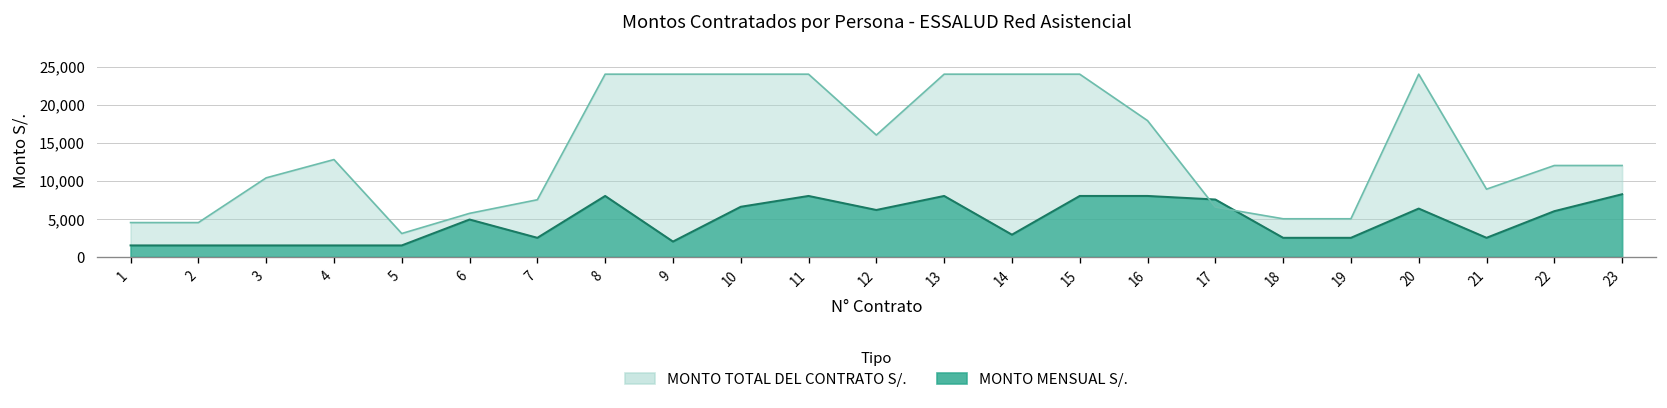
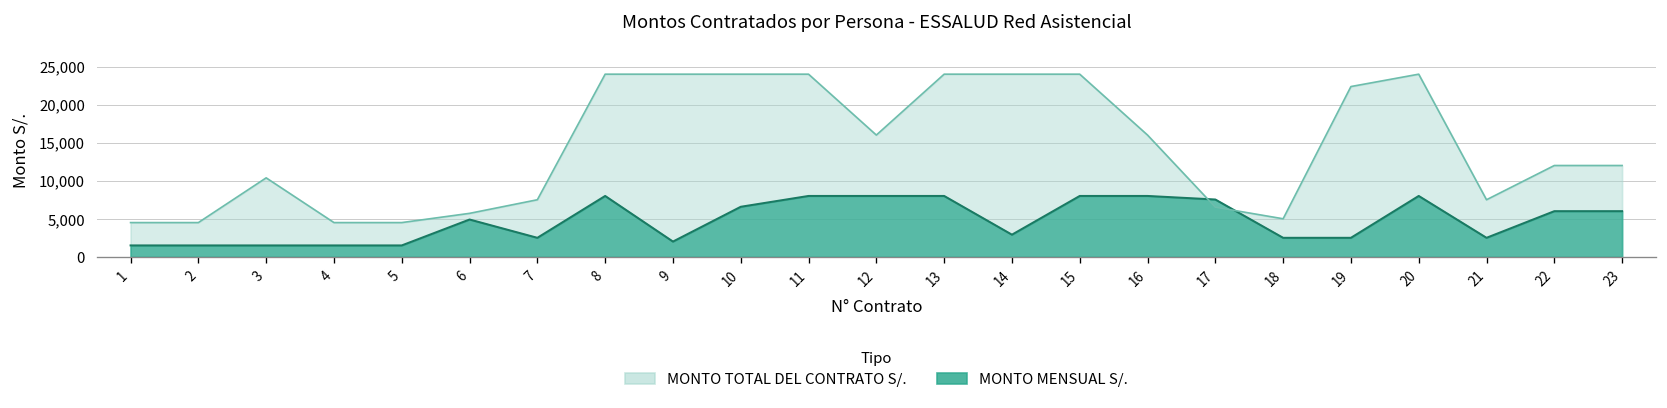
MONTO TOTAL DEL CONTRATO S/., 4: 13,000 -> 5,000
MONTO TOTAL DEL CONTRATO S/., 5: 3,000 -> 5,000
MONTO MENSUAL S/., 12: 6,000 -> 8,000
MONTO TOTAL DEL CONTRATO S/., 16: 18,000 -> 16,000
MONTO TOTAL DEL CONTRATO S/., 19: 5,000 -> 22,000
MONTO MENSUAL S/., 20: 6,000 -> 8,000
MONTO TOTAL DEL CONTRATO S/., 21: 9,000 -> 8,000
MONTO MENSUAL S/., 23: 8,000 -> 6,000
